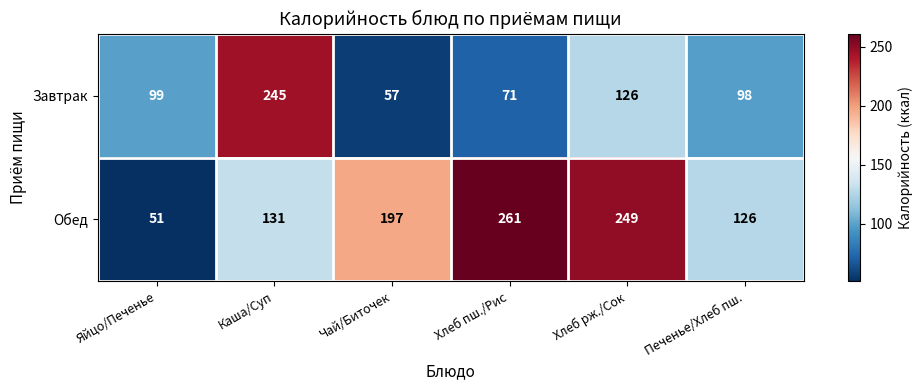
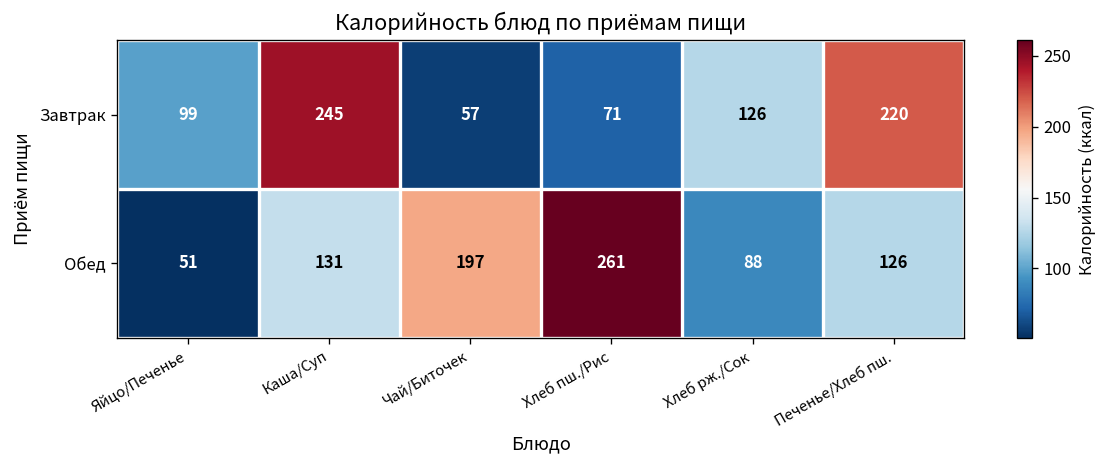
Завтрак, Печенье/Хлеб пш.: 98 -> 220
Обед, Хлеб рж./Сок: 249 -> 88
